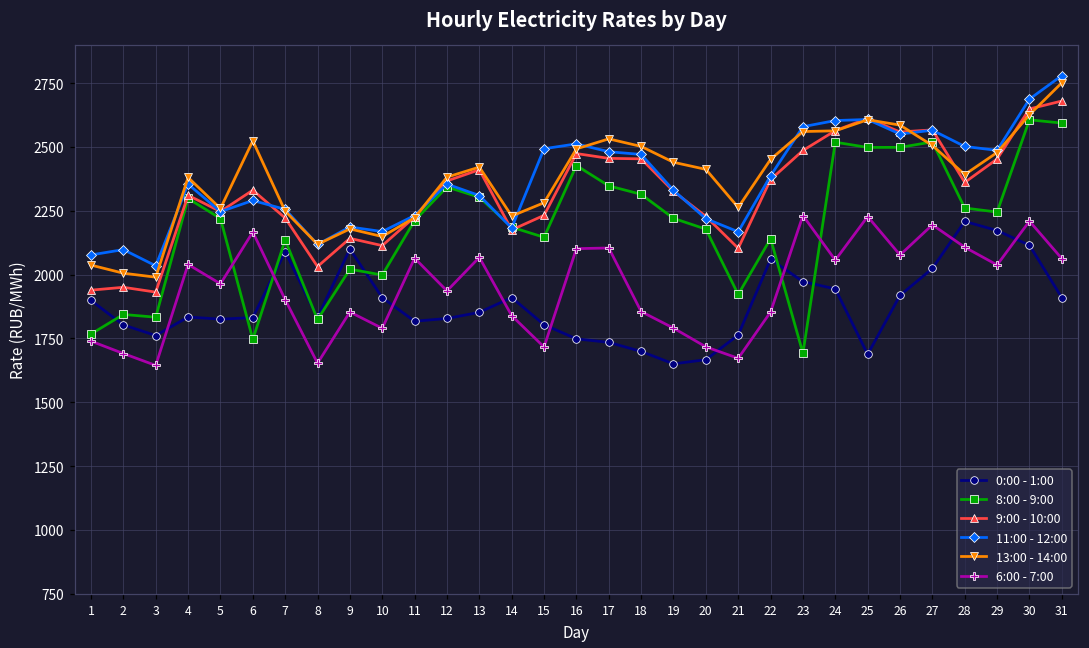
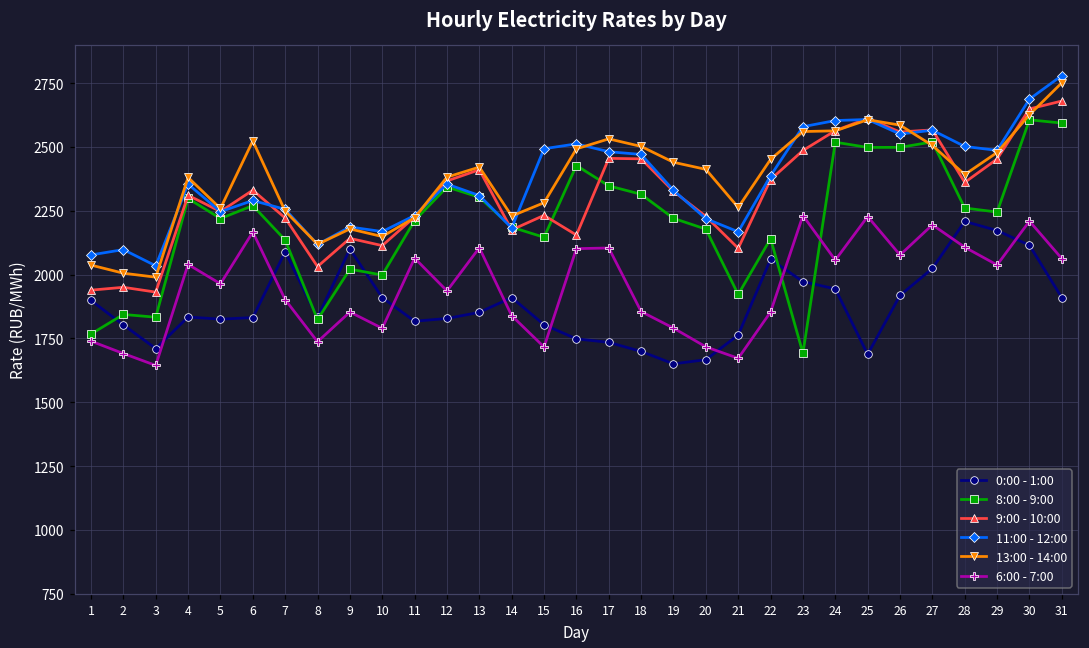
0:00 - 1:00, 3: 1760 -> 1710
8:00 - 9:00, 6: 1750 -> 2270
6:00 - 7:00, 8: 1650 -> 1740
6:00 - 7:00, 13: 2070 -> 2110
9:00 - 10:00, 16: 2470 -> 2150
